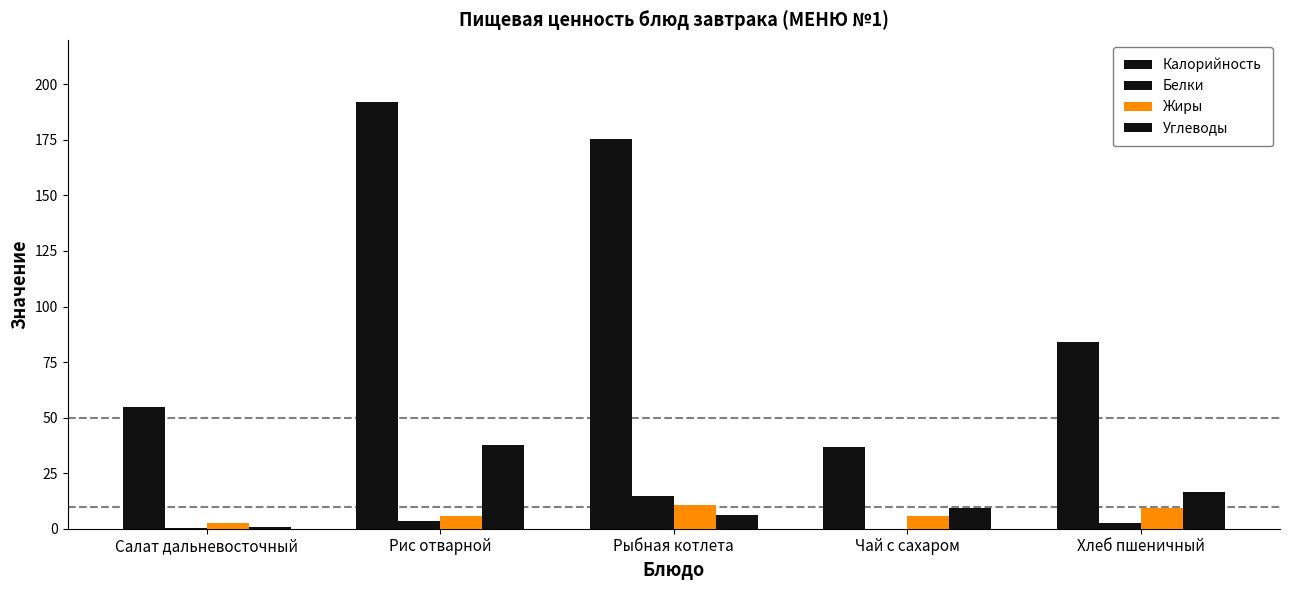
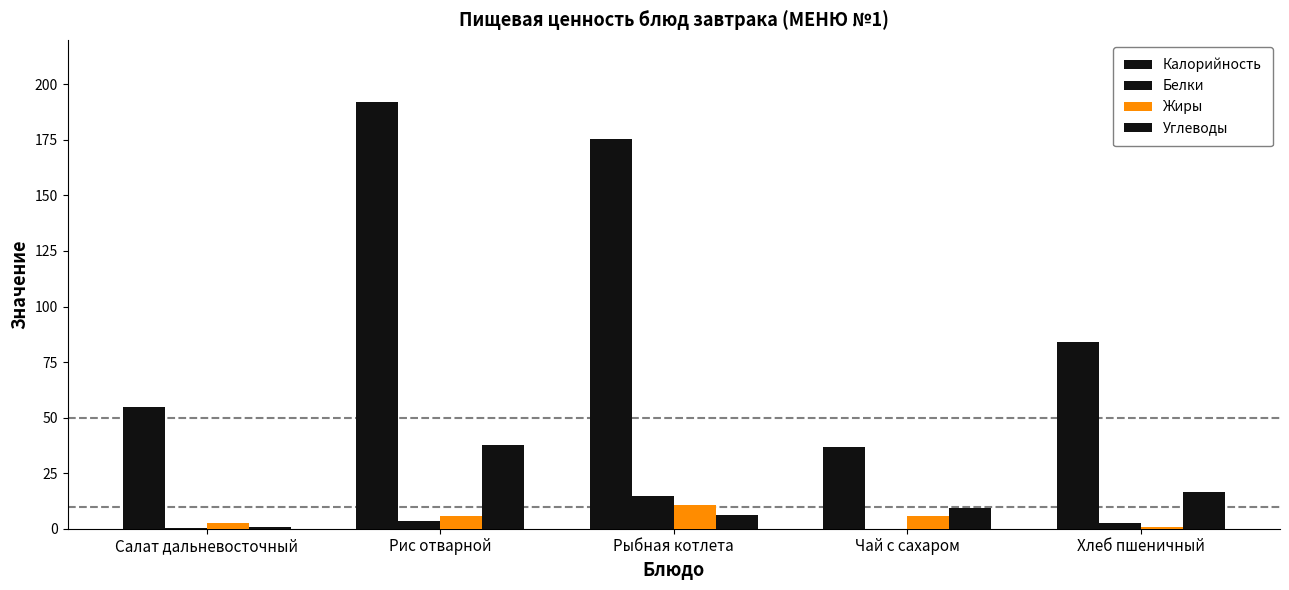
Жиры, Хлеб пшеничный: 9 -> 1
